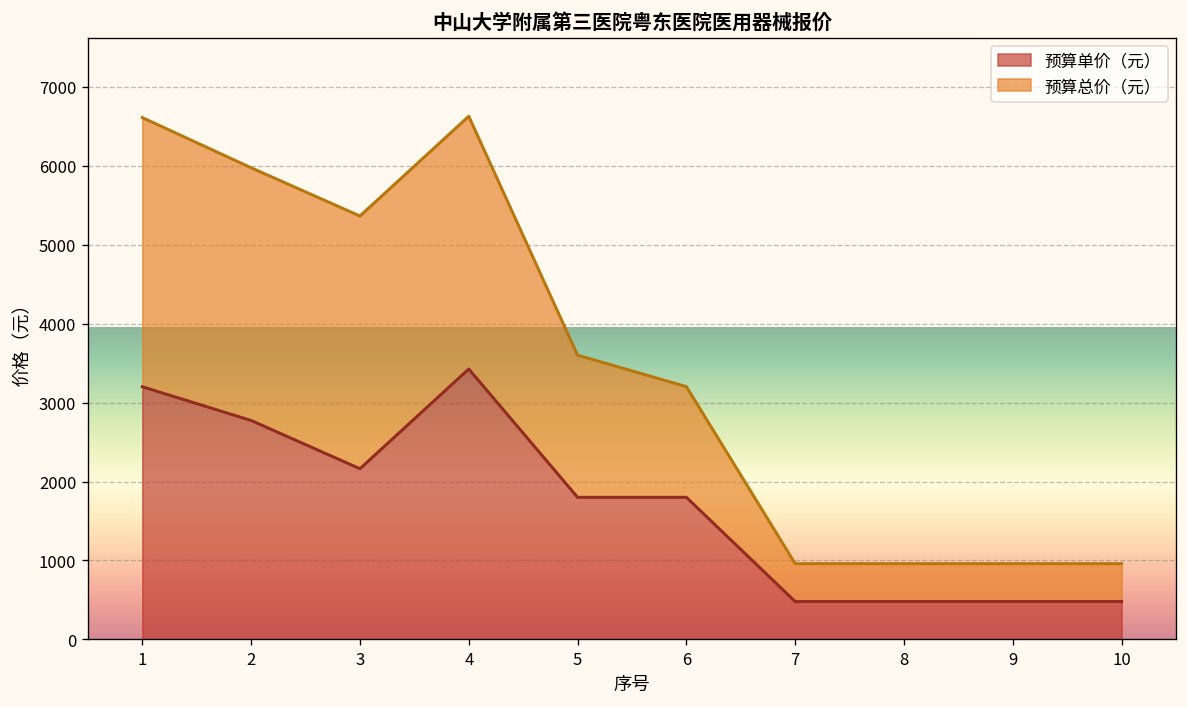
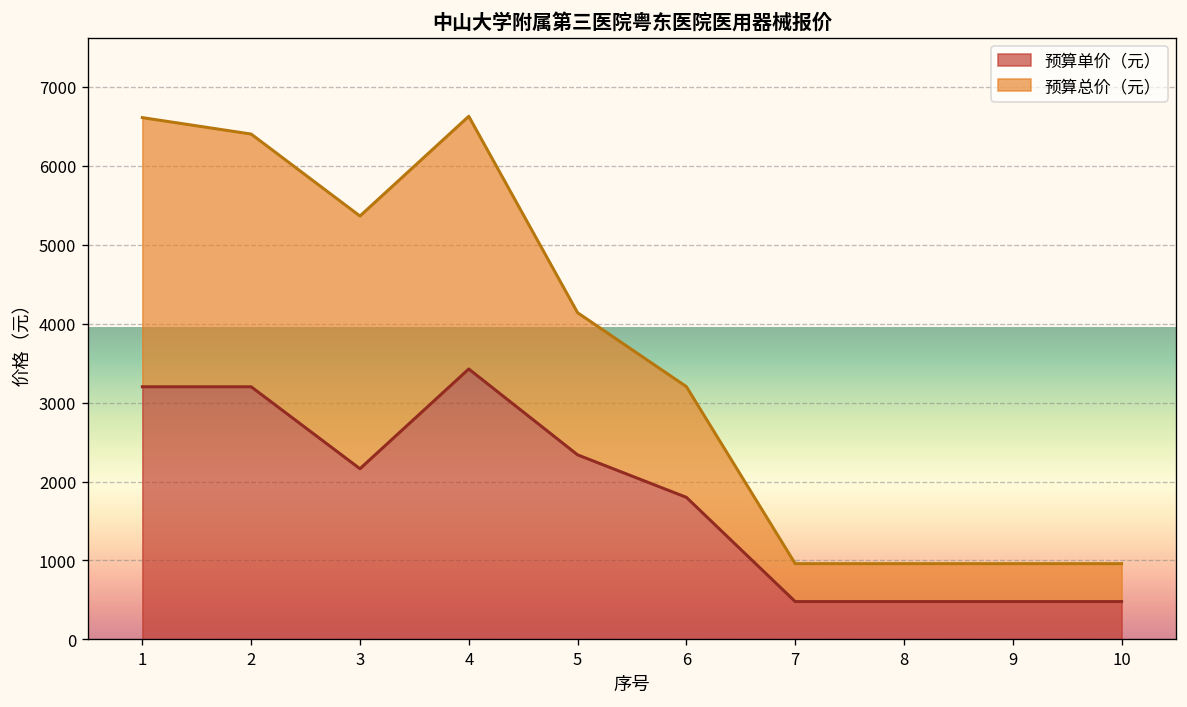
预算单价（元）, 2: 2800 -> 3200
预算单价（元）, 5: 1800 -> 2300
